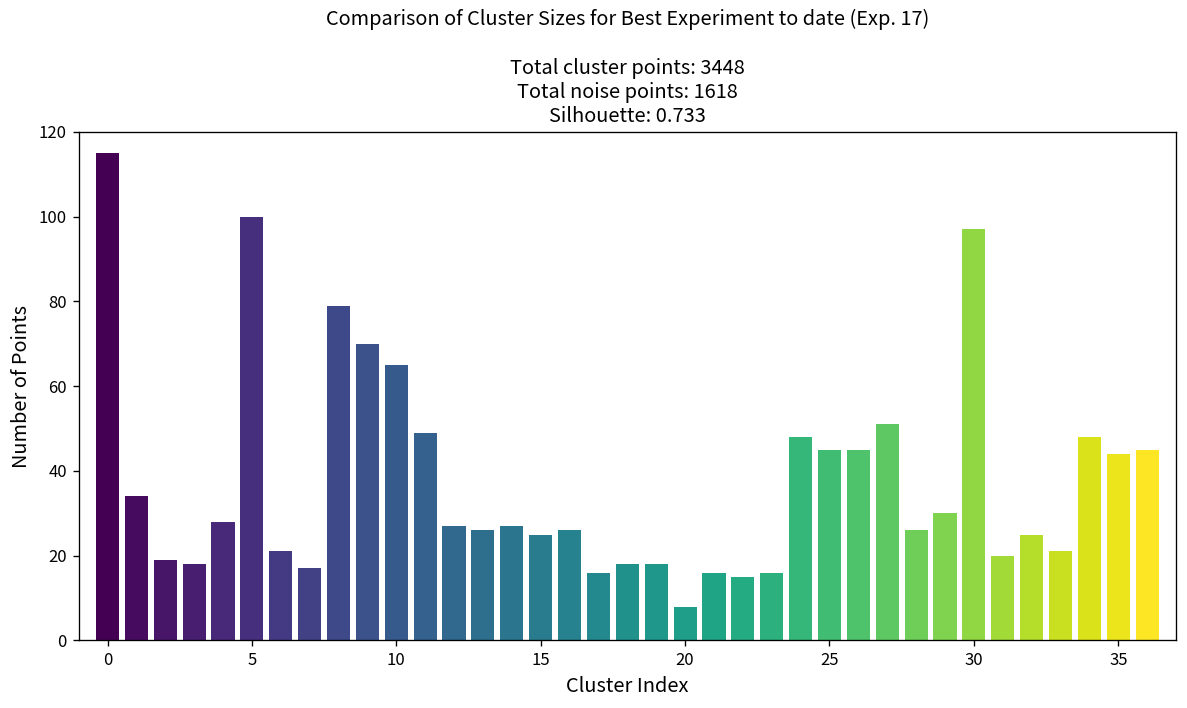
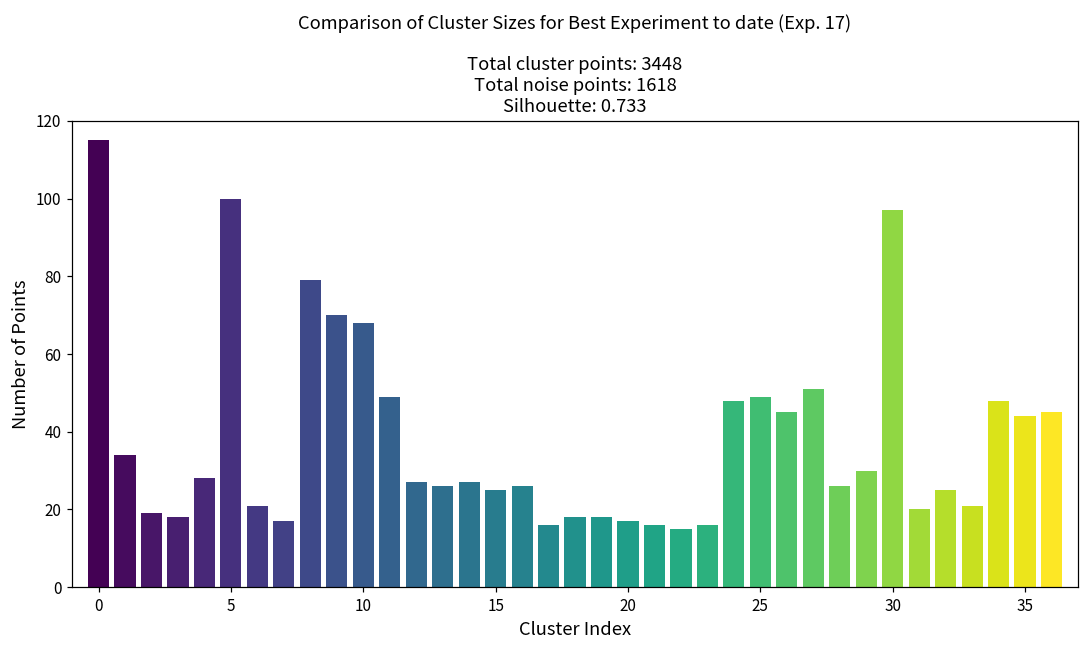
10: 65 -> 68
20: 8 -> 17
25: 45 -> 49
